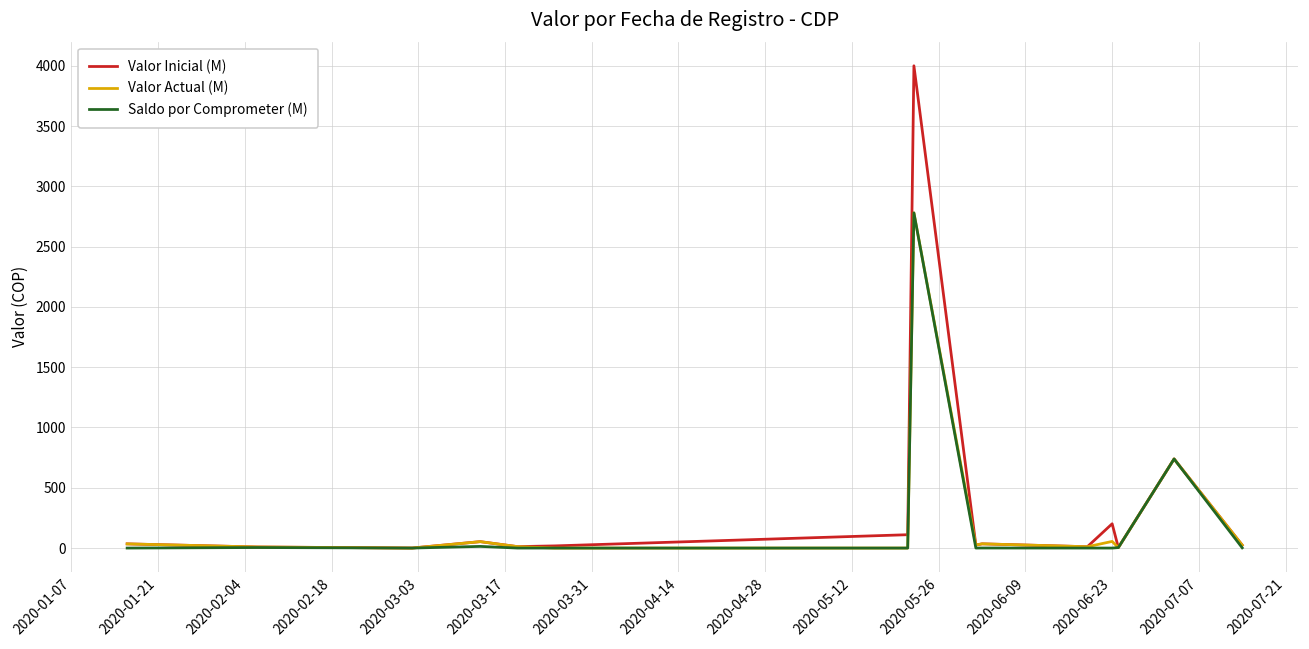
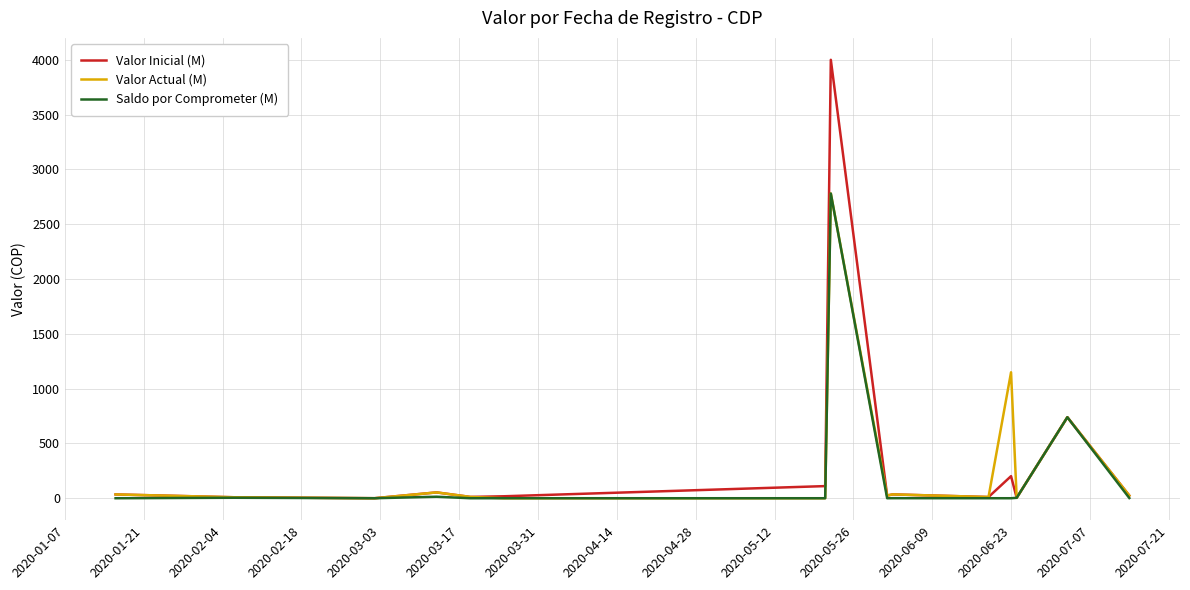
Valor Actual (M), 2020-06-23: 60 -> 1150
